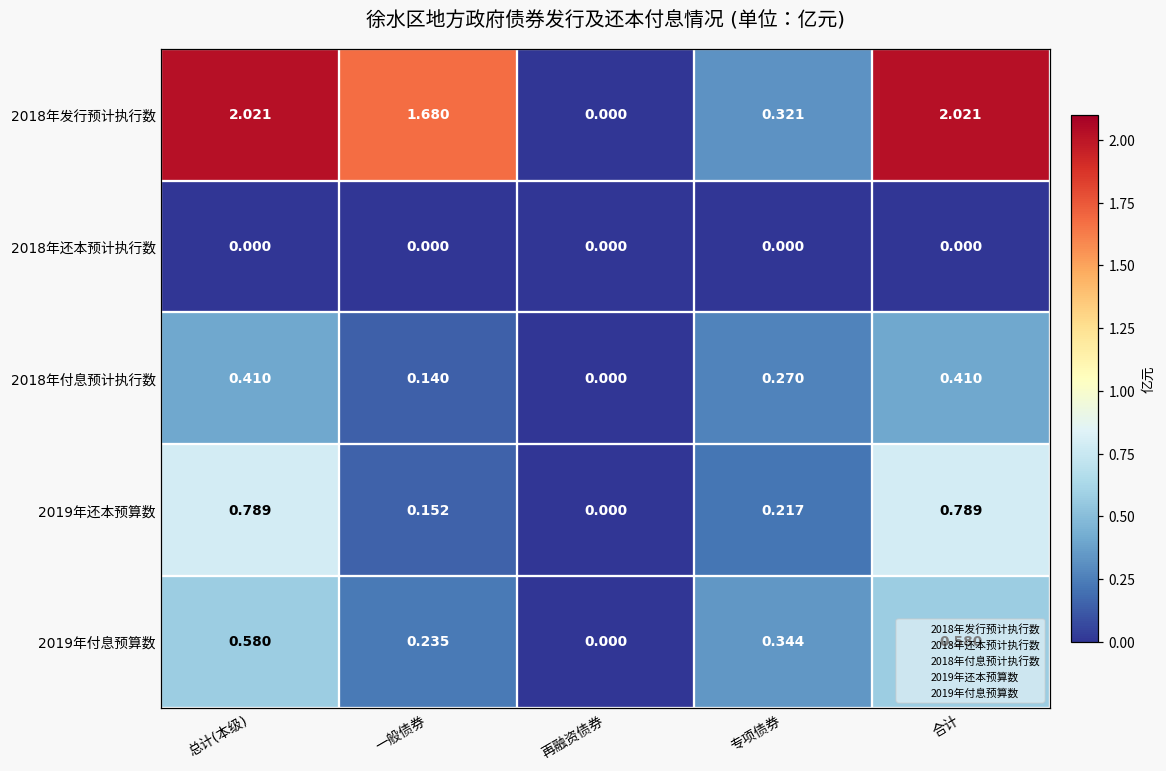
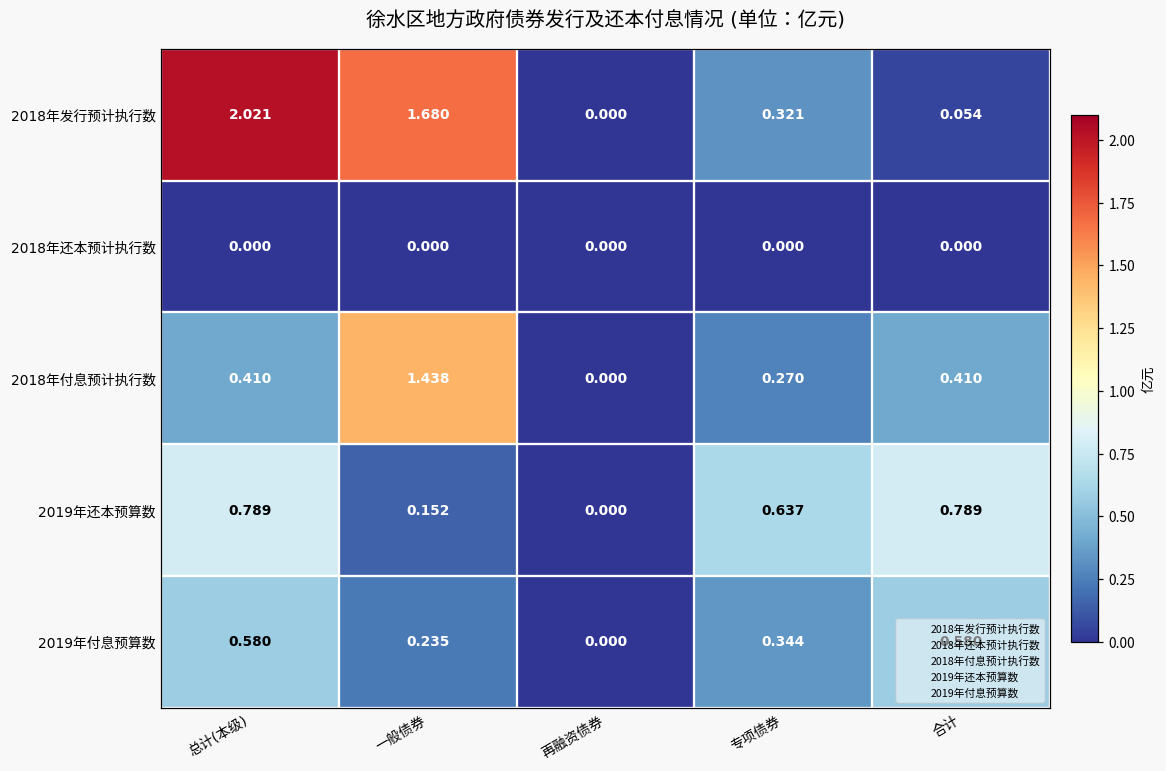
2018年发行预计执行数, 合计: 2.021 -> 0.054
2018年付息预计执行数, 一般债券: 0.140 -> 1.438
2019年还本预算数, 专项债券: 0.217 -> 0.637
